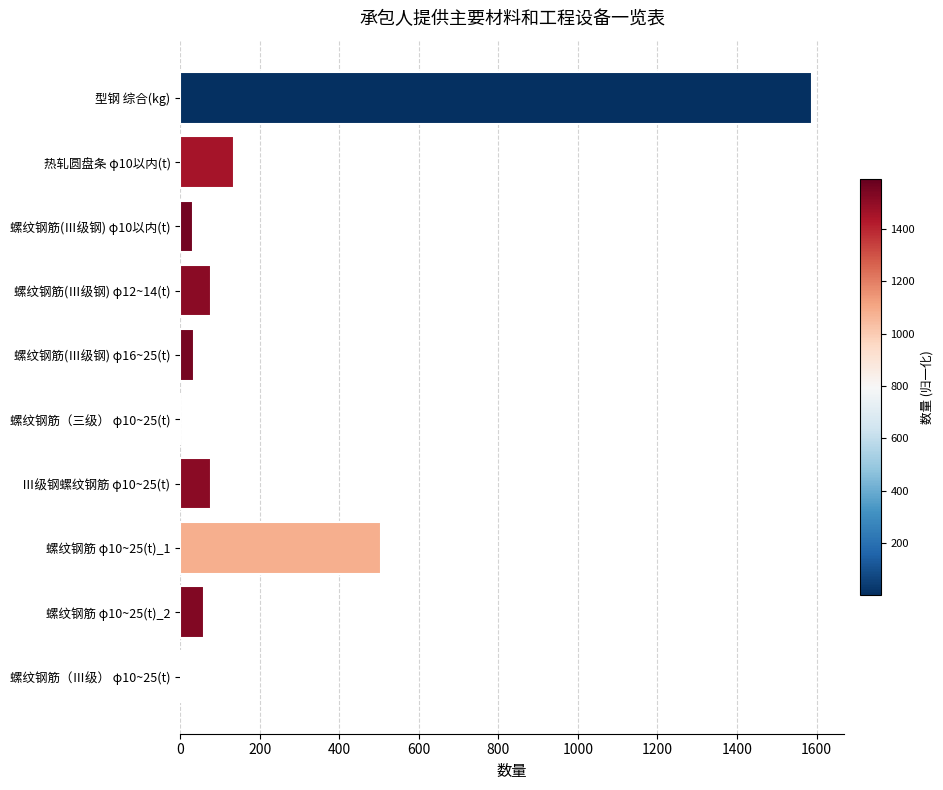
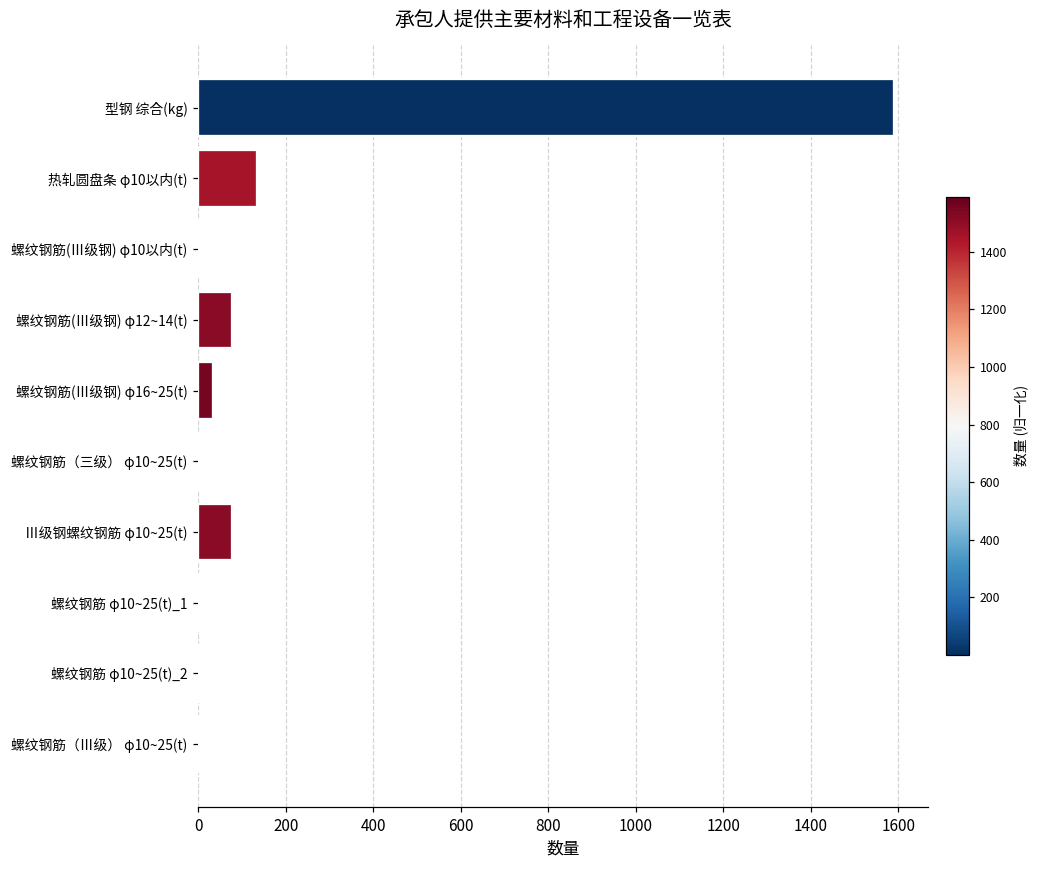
螺纹钢筋(Ⅲ级钢) φ10以内(t): 30 -> 0
螺纹钢筋 φ10~25(t)_1: 500 -> 0
螺纹钢筋 φ10~25(t)_2: 60 -> 0
